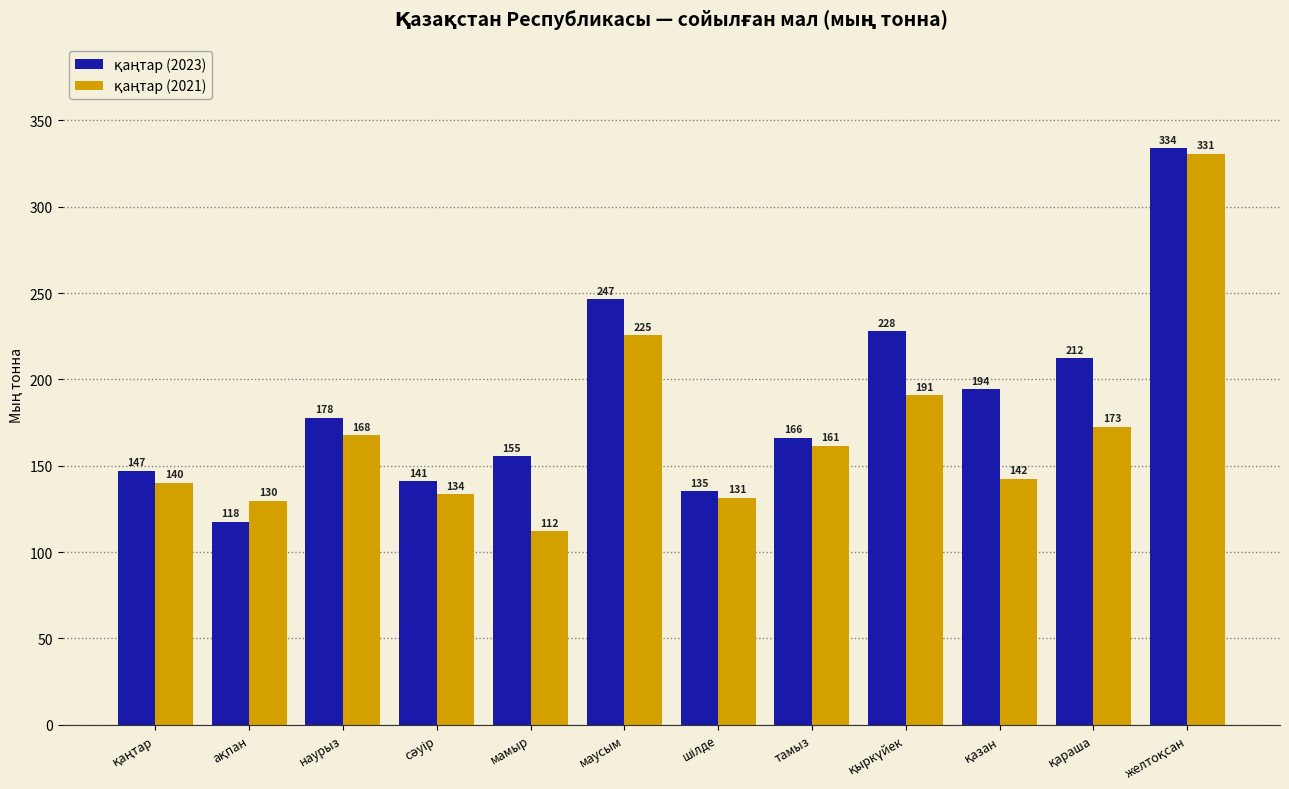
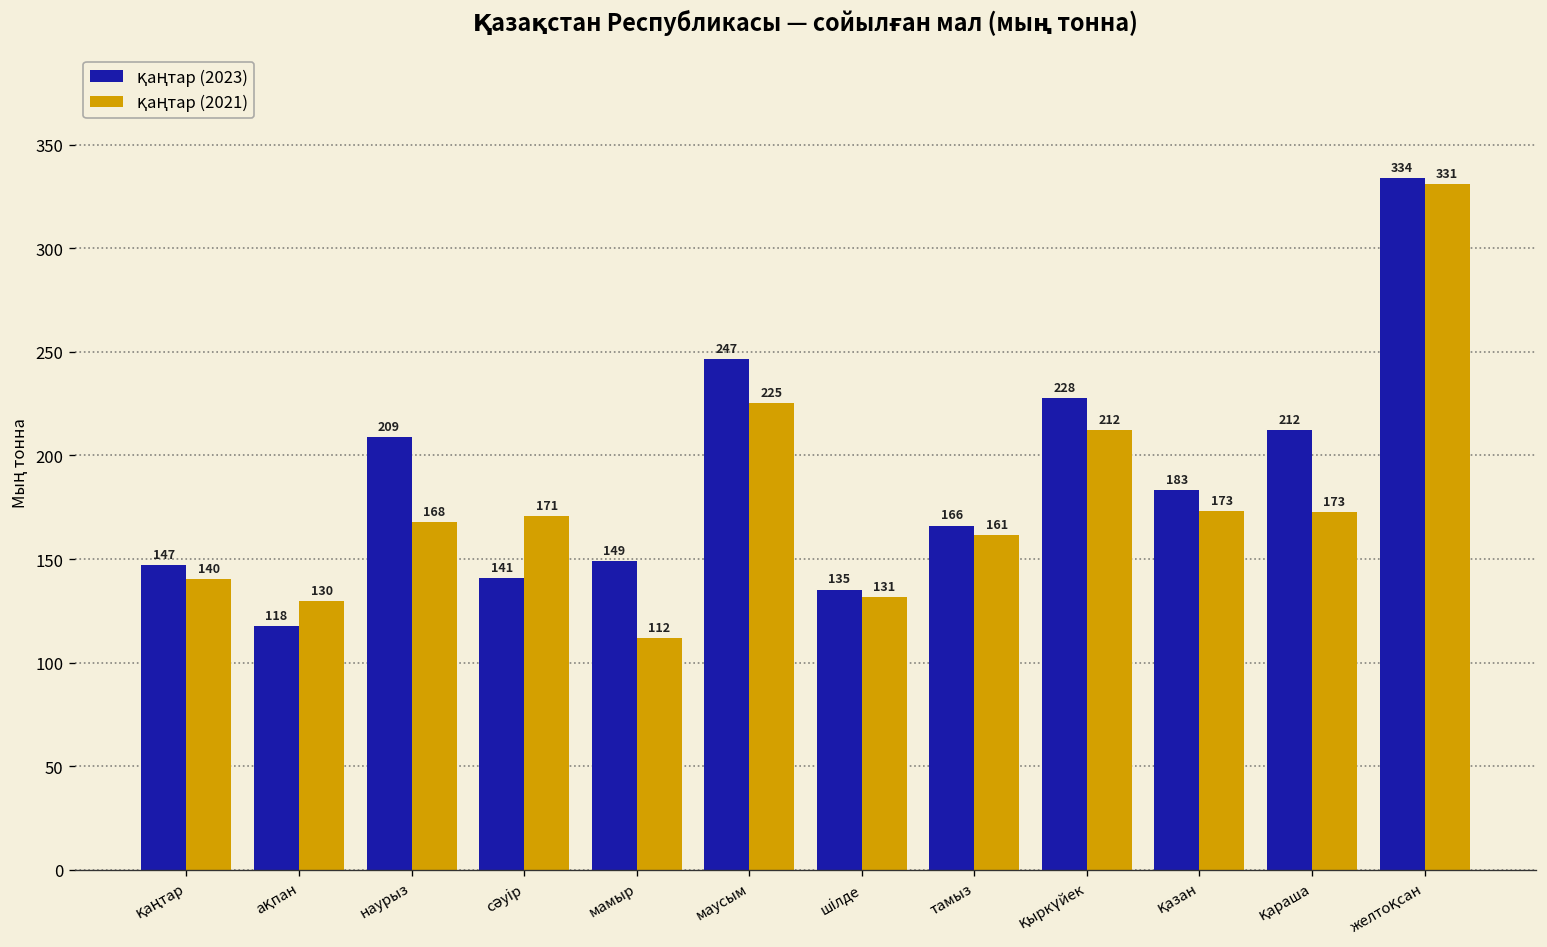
қаңтар (2023), наурыз: 178 -> 209
қаңтар (2021), сәуір: 134 -> 171
қаңтар (2023), мамыр: 155 -> 149
қаңтар (2021), қыркүйек: 191 -> 212
қаңтар (2023), қазан: 194 -> 183
қаңтар (2021), қазан: 142 -> 173
